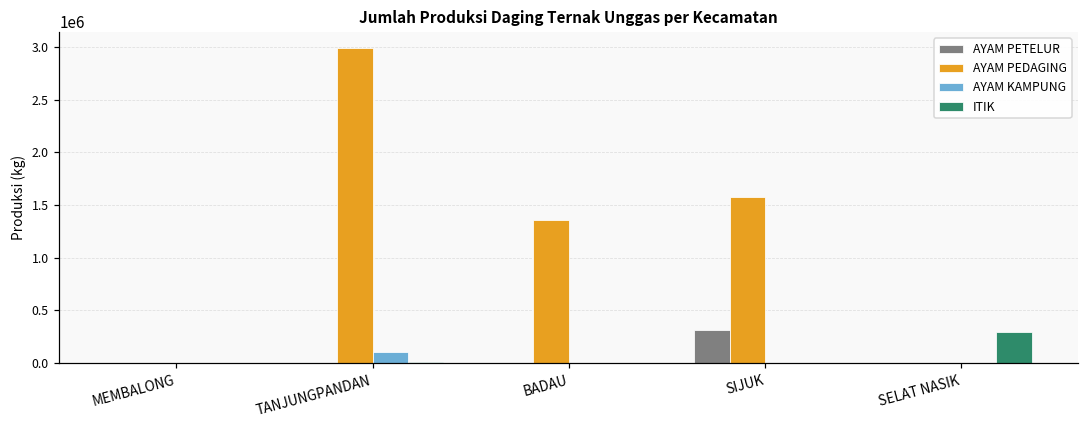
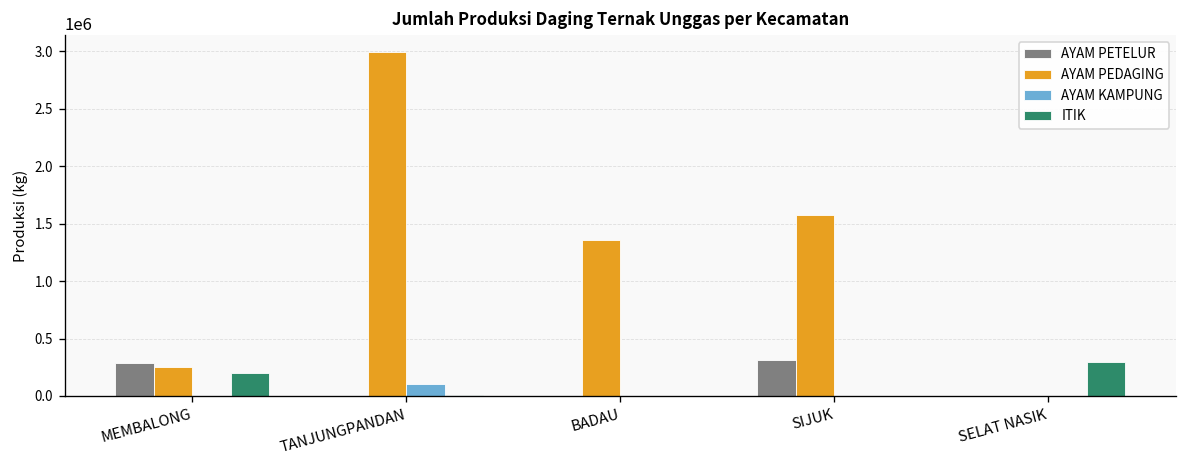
AYAM PETELUR, MEMBALONG: 0 -> 300000
AYAM PEDAGING, MEMBALONG: 0 -> 300000
ITIK, MEMBALONG: 0 -> 200000
